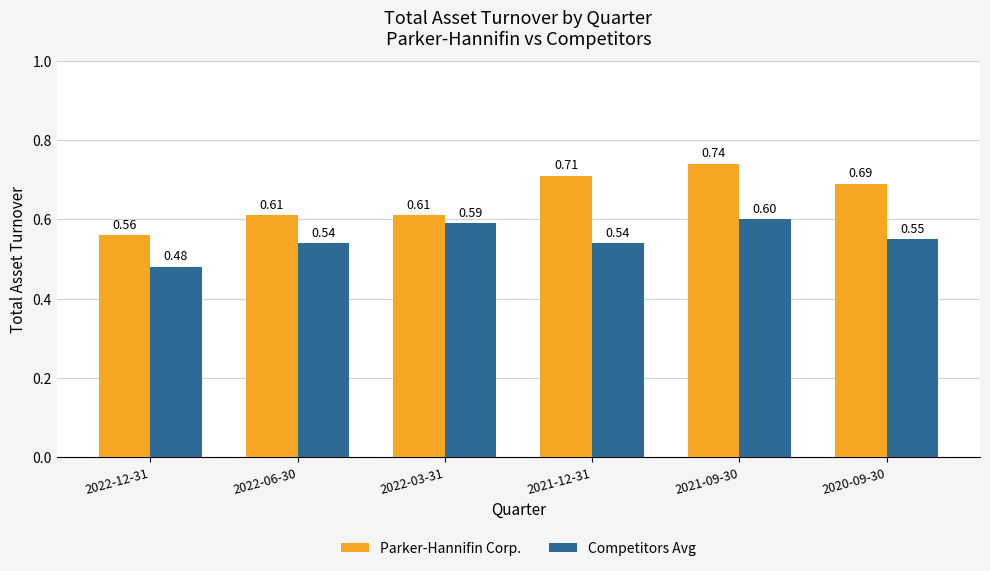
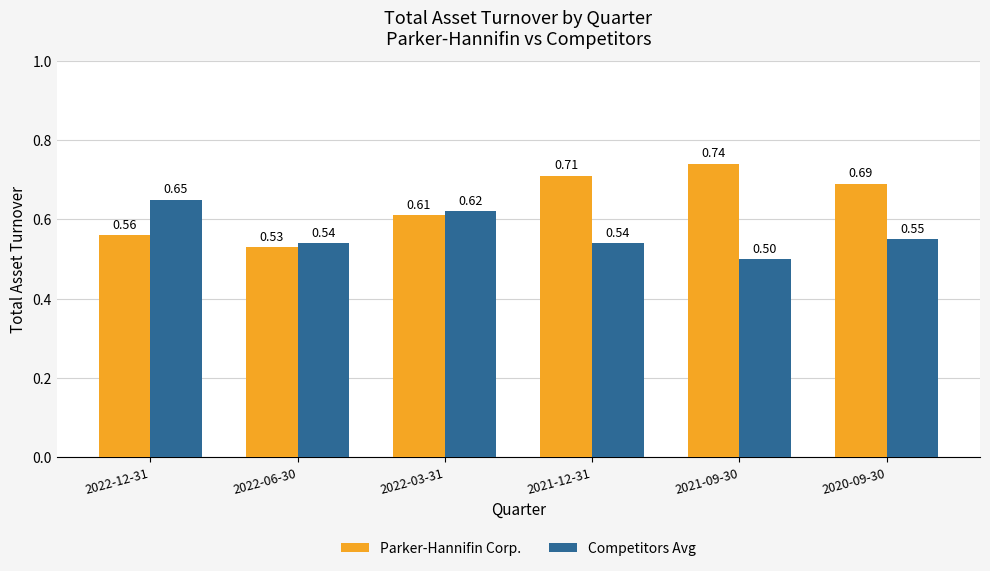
Competitors Avg, 2022-12-31: 0.48 -> 0.65
Parker-Hannifin Corp., 2022-06-30: 0.61 -> 0.53
Competitors Avg, 2022-03-31: 0.59 -> 0.62
Competitors Avg, 2021-09-30: 0.60 -> 0.50
